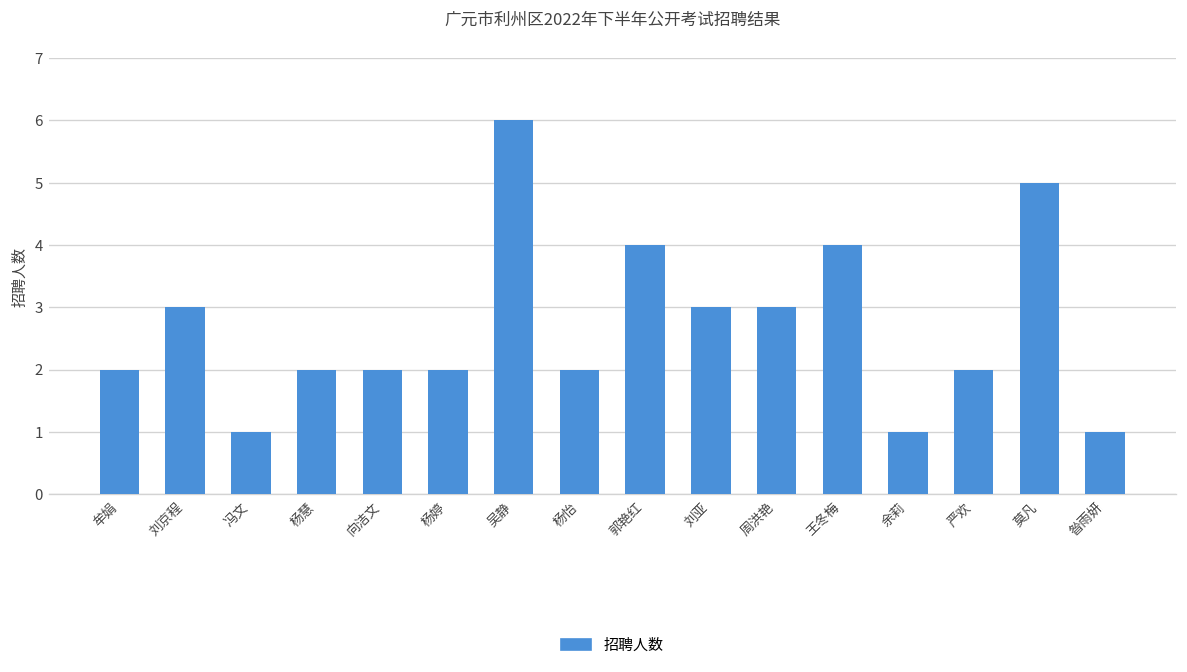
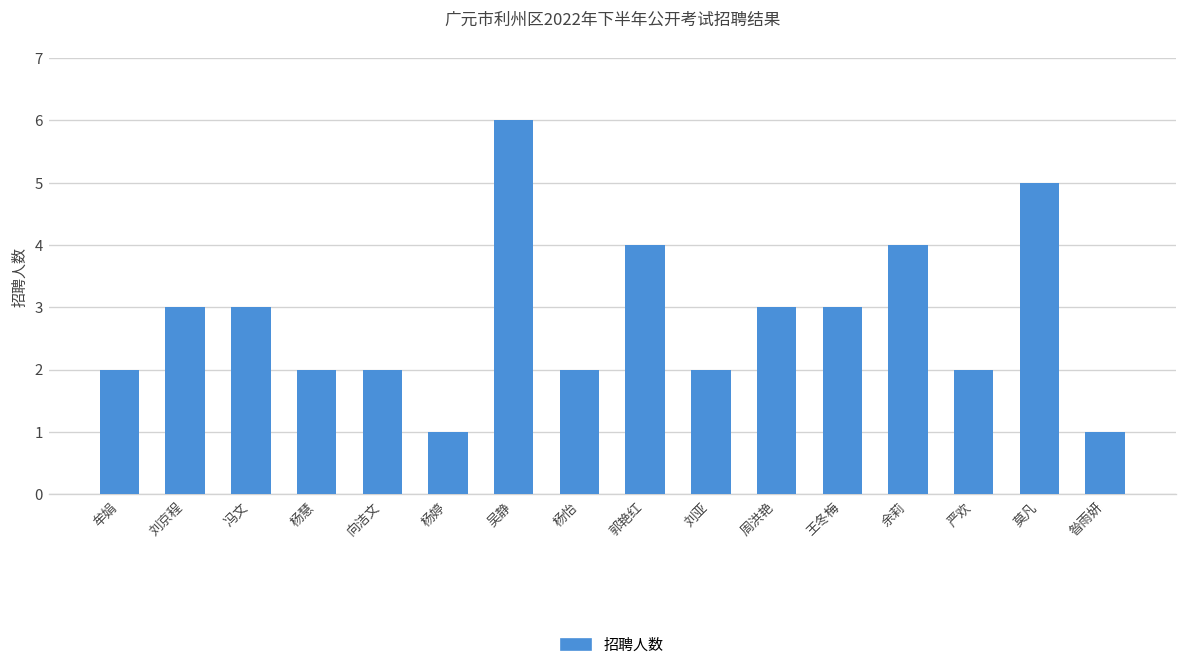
冯文: 1 -> 3
杨婷: 2 -> 1
刘亚: 3 -> 2
王冬梅: 4 -> 3
余莉: 1 -> 4
